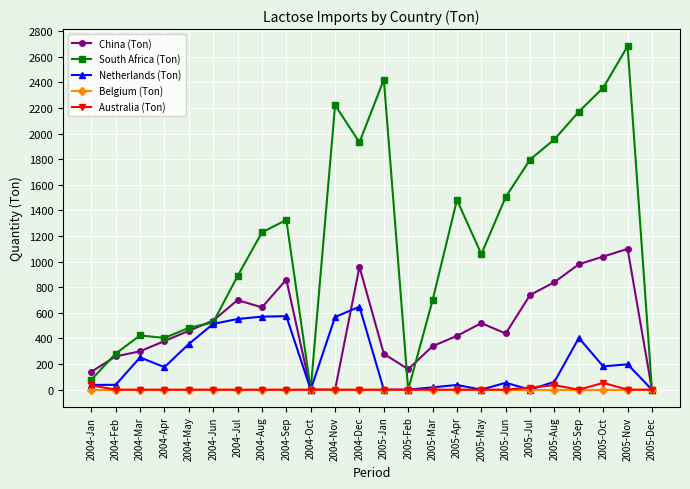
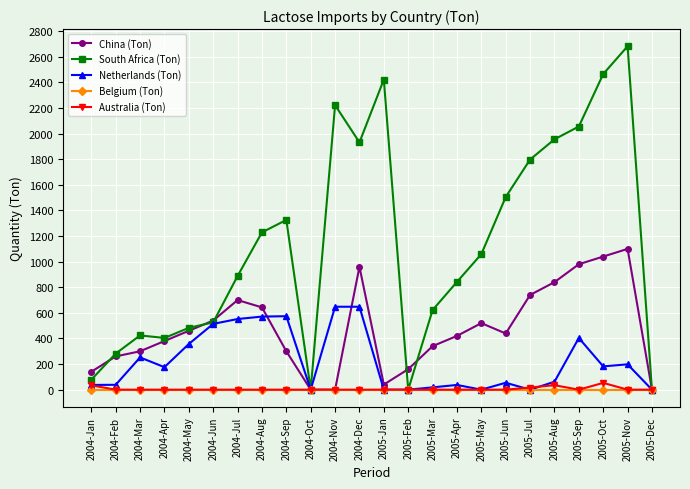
China (Ton), 2004-Sep: 860 -> 300
Netherlands (Ton), 2004-Nov: 570 -> 650
China (Ton), 2005-Jan: 280 -> 40
South Africa (Ton), 2005-Mar: 700 -> 620
South Africa (Ton), 2005-Apr: 1480 -> 840
South Africa (Ton), 2005-Sep: 2170 -> 2060
South Africa (Ton), 2005-Oct: 2360 -> 2470
